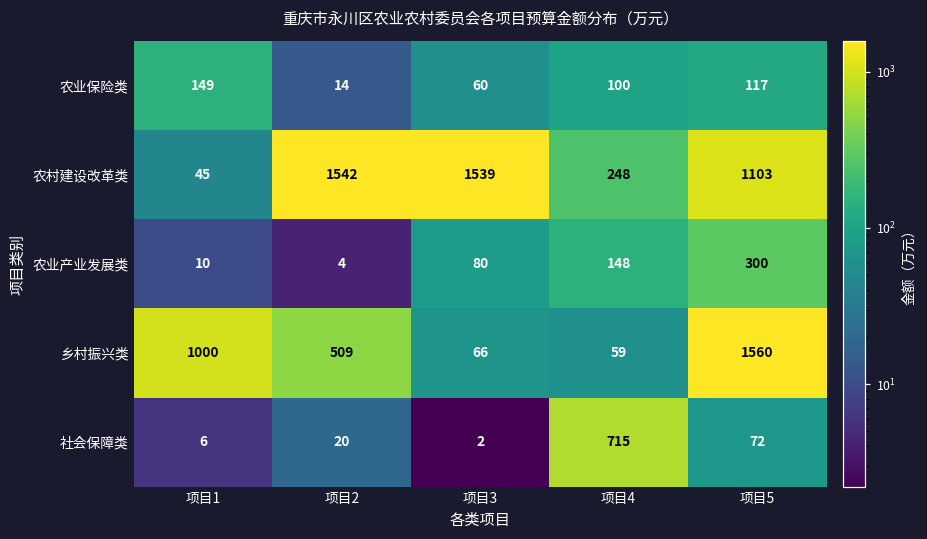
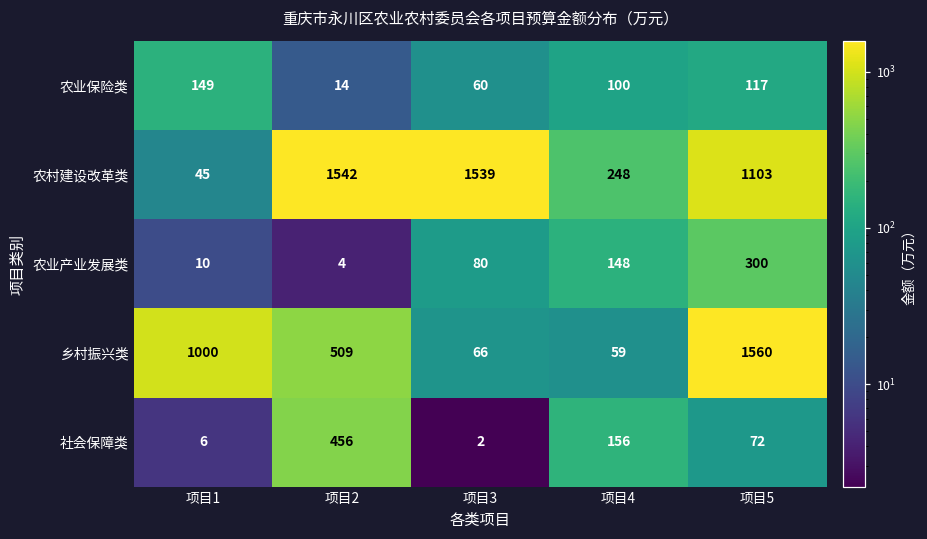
社会保障类, 项目2: 20 -> 456
社会保障类, 项目4: 715 -> 156
